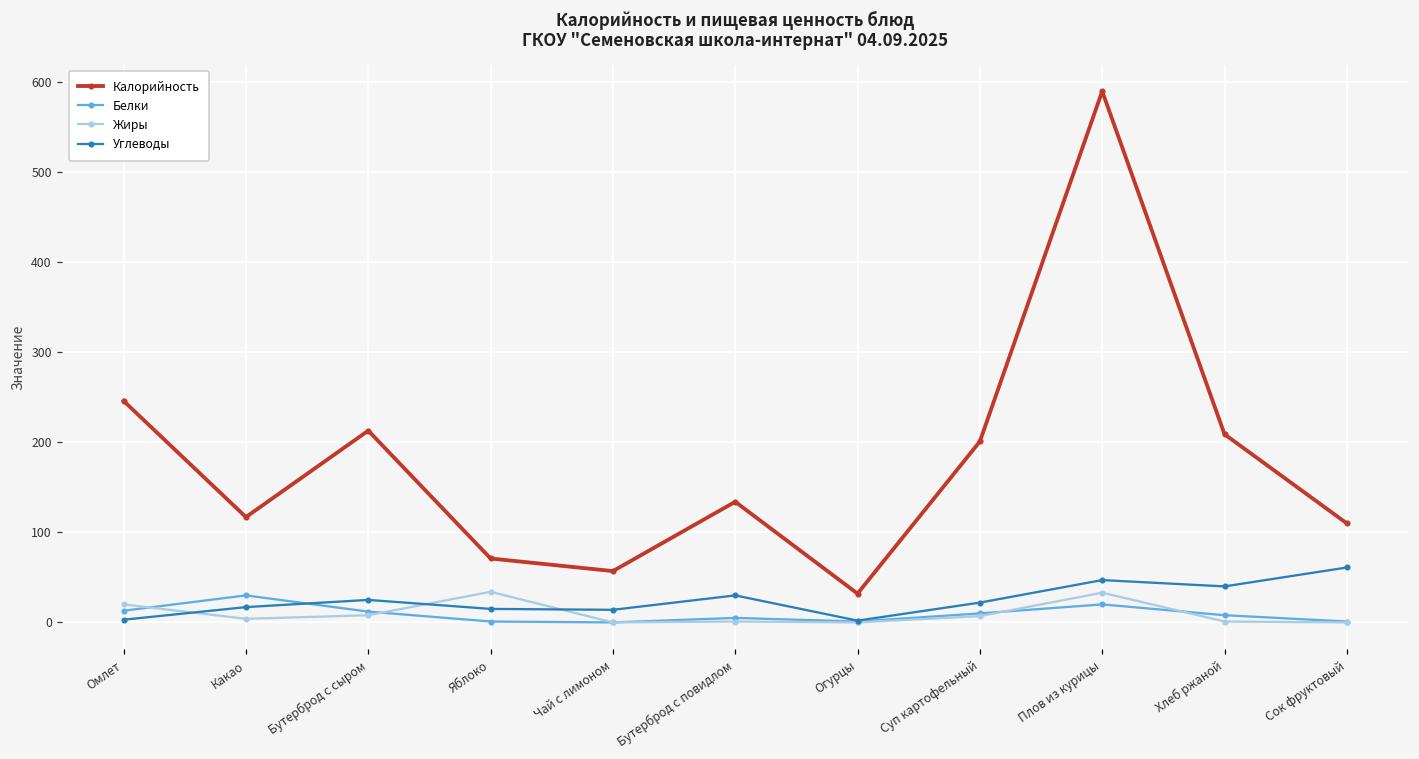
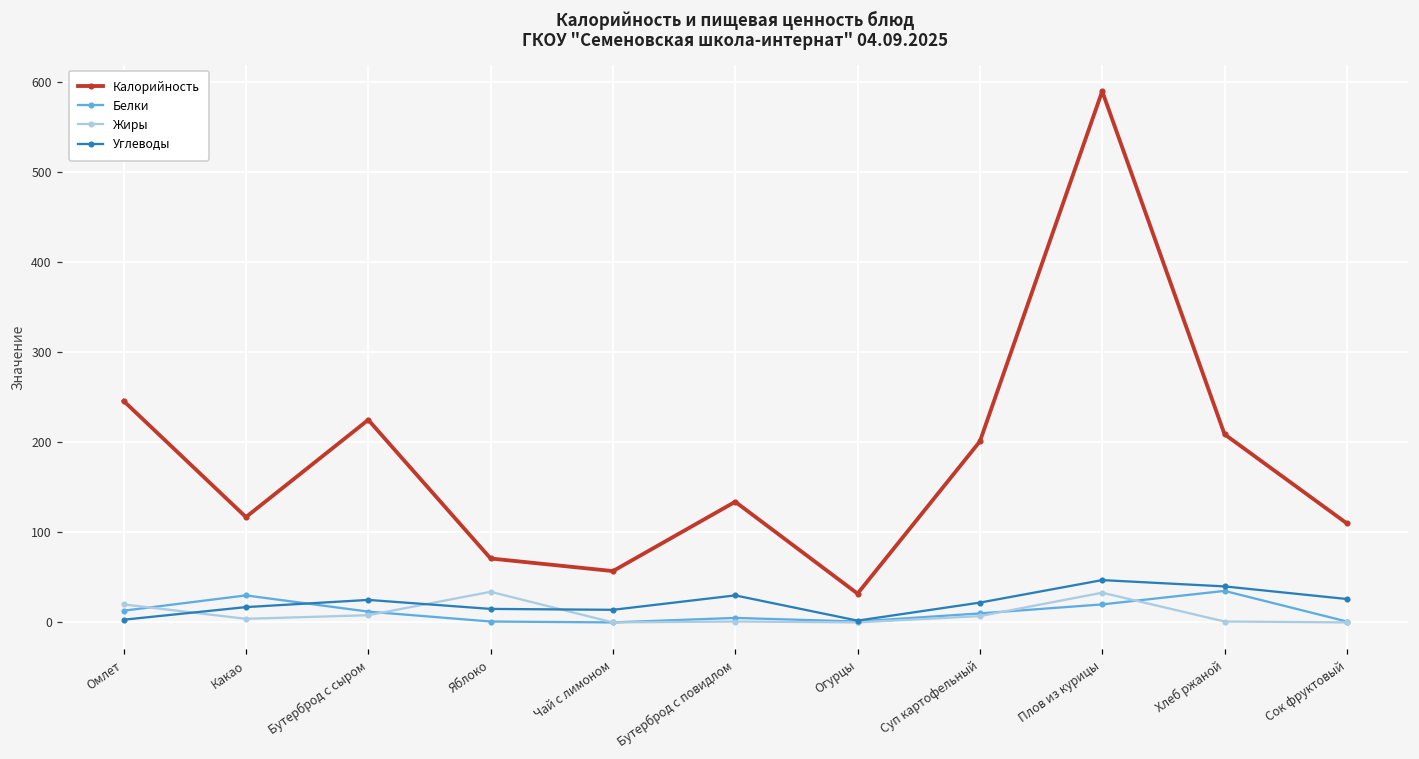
Калорийность, Бутерброд с сыром: 210 -> 230
Белки, Хлеб ржаной: 10 -> 40
Углеводы, Сок фруктовый: 60 -> 30
